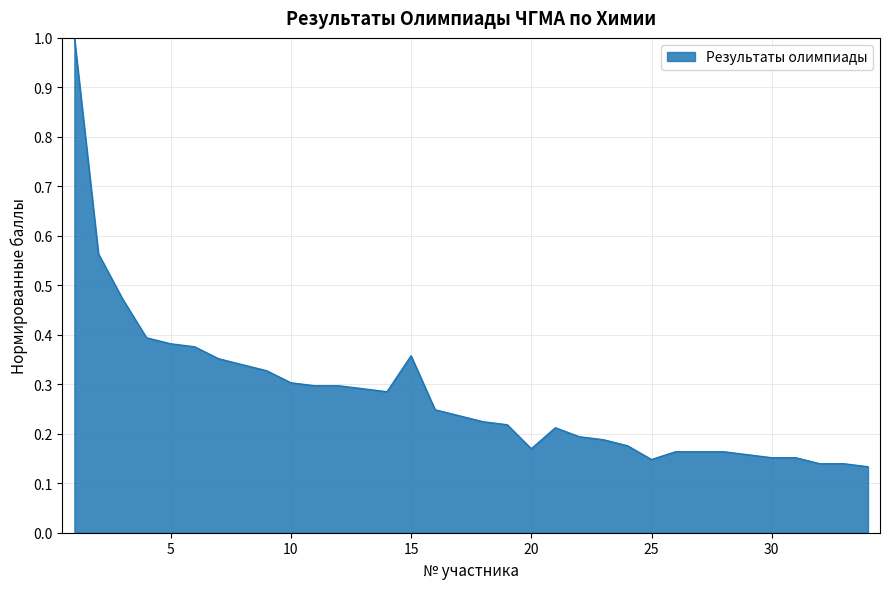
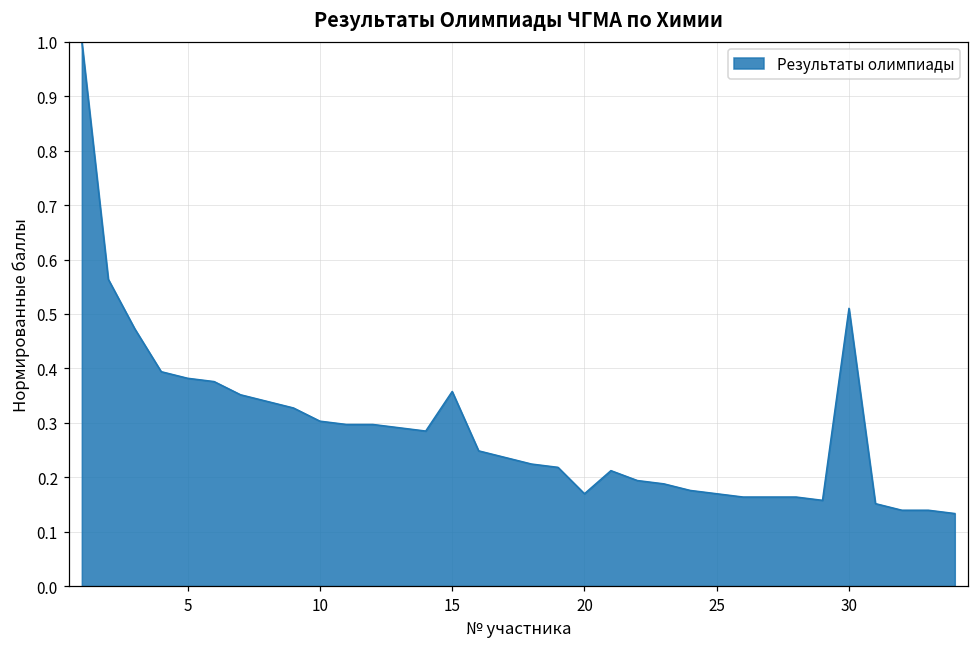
25: 0.15 -> 0.17
30: 0.15 -> 0.51
